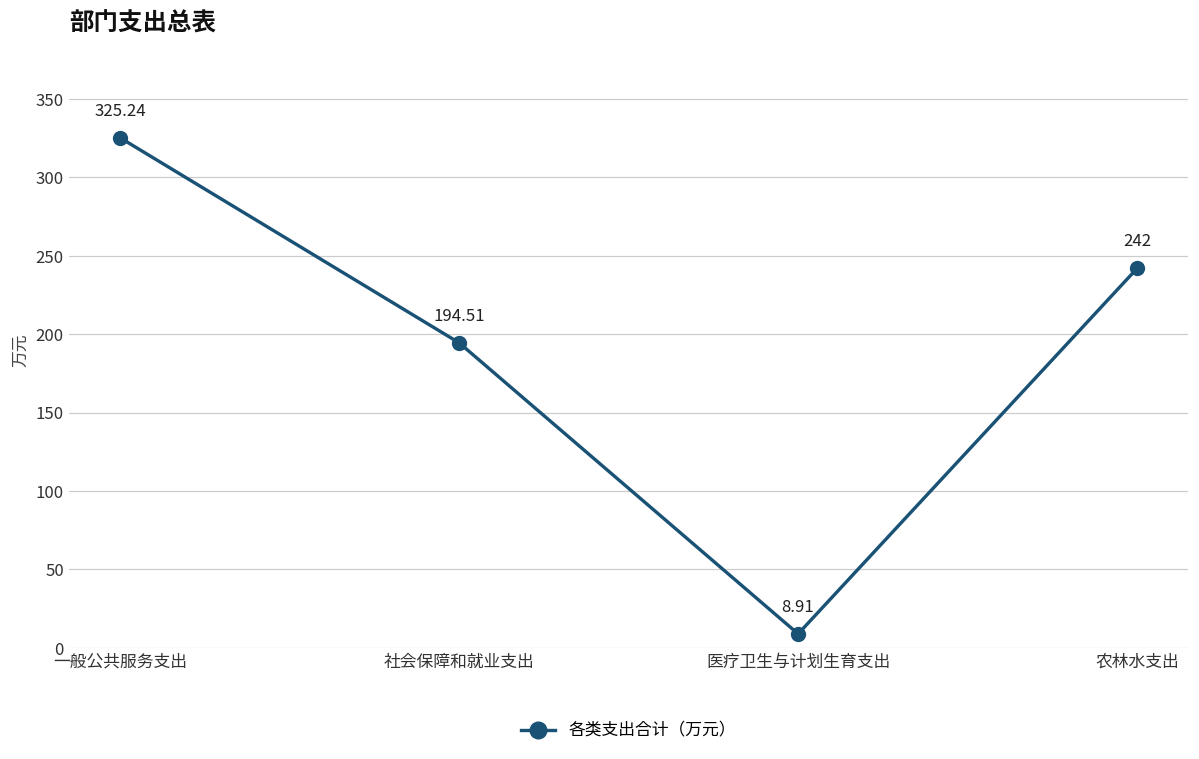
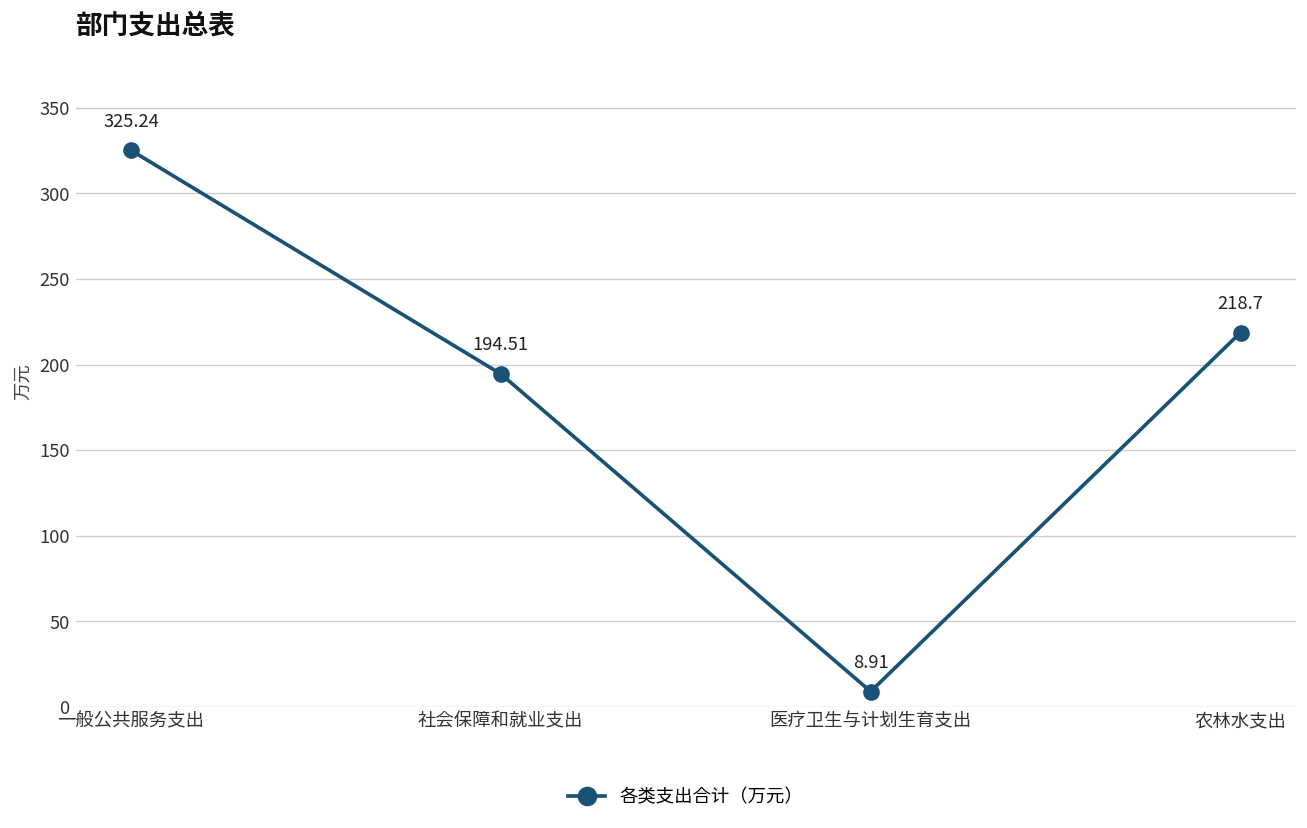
农林水支出: 242 -> 218.7
